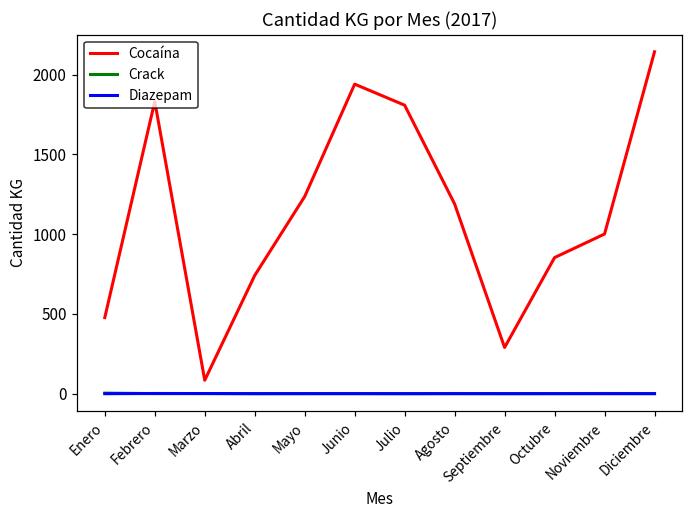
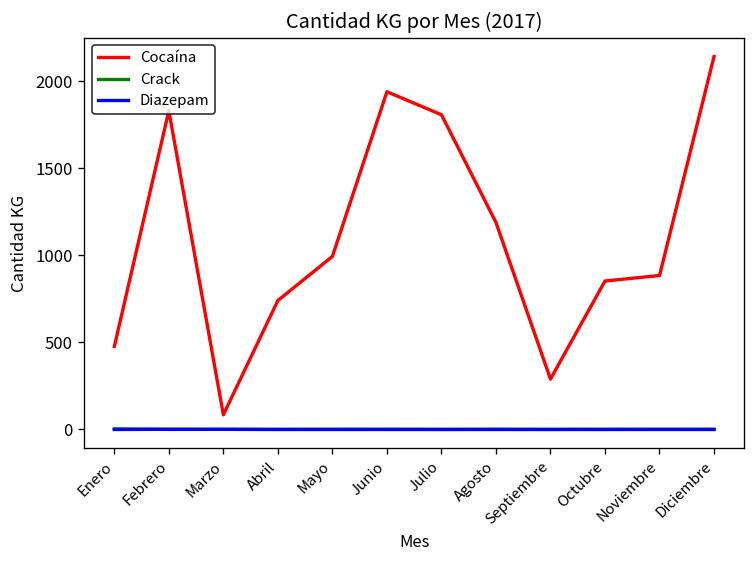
Cocaína, Mayo: 1240 -> 990
Cocaína, Noviembre: 1000 -> 880
